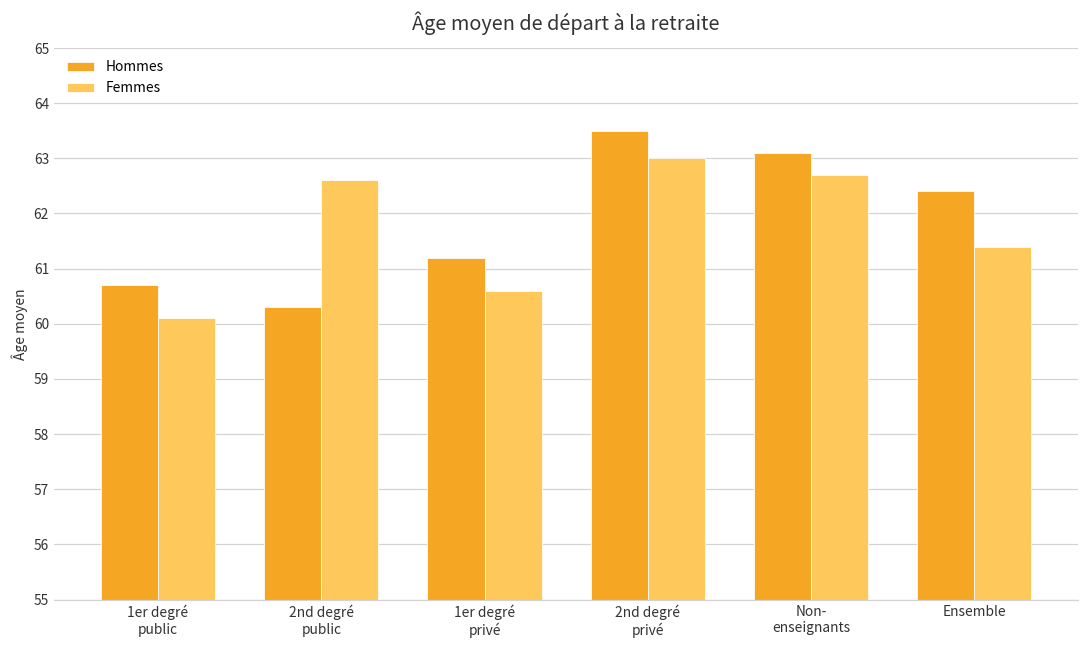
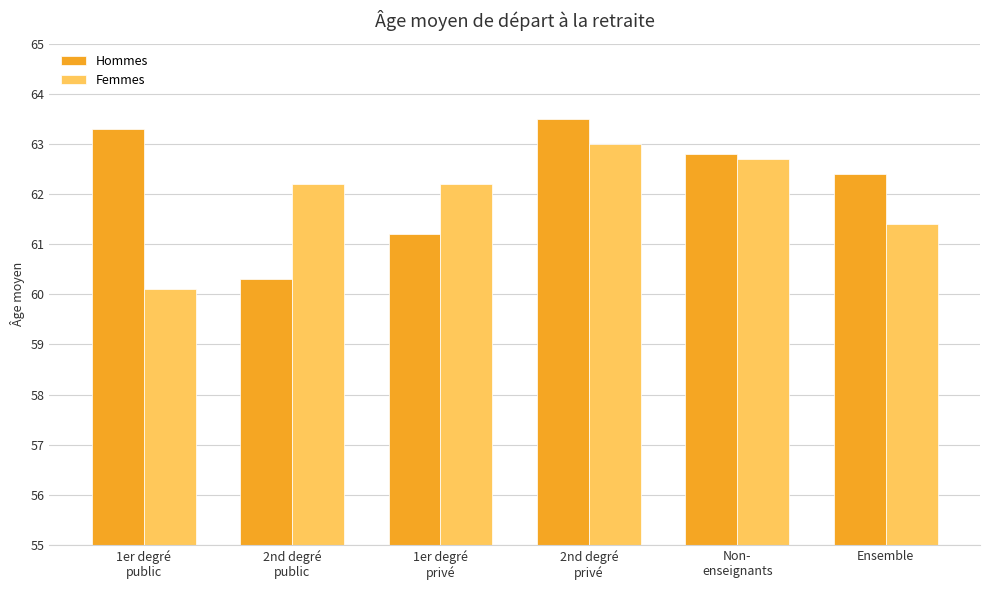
Hommes, 1er degré public: 60.7 -> 63.3
Femmes, 2nd degré public: 62.6 -> 62.2
Femmes, 1er degré privé: 60.6 -> 62.2
Hommes, Non- enseignants: 63.1 -> 62.8
